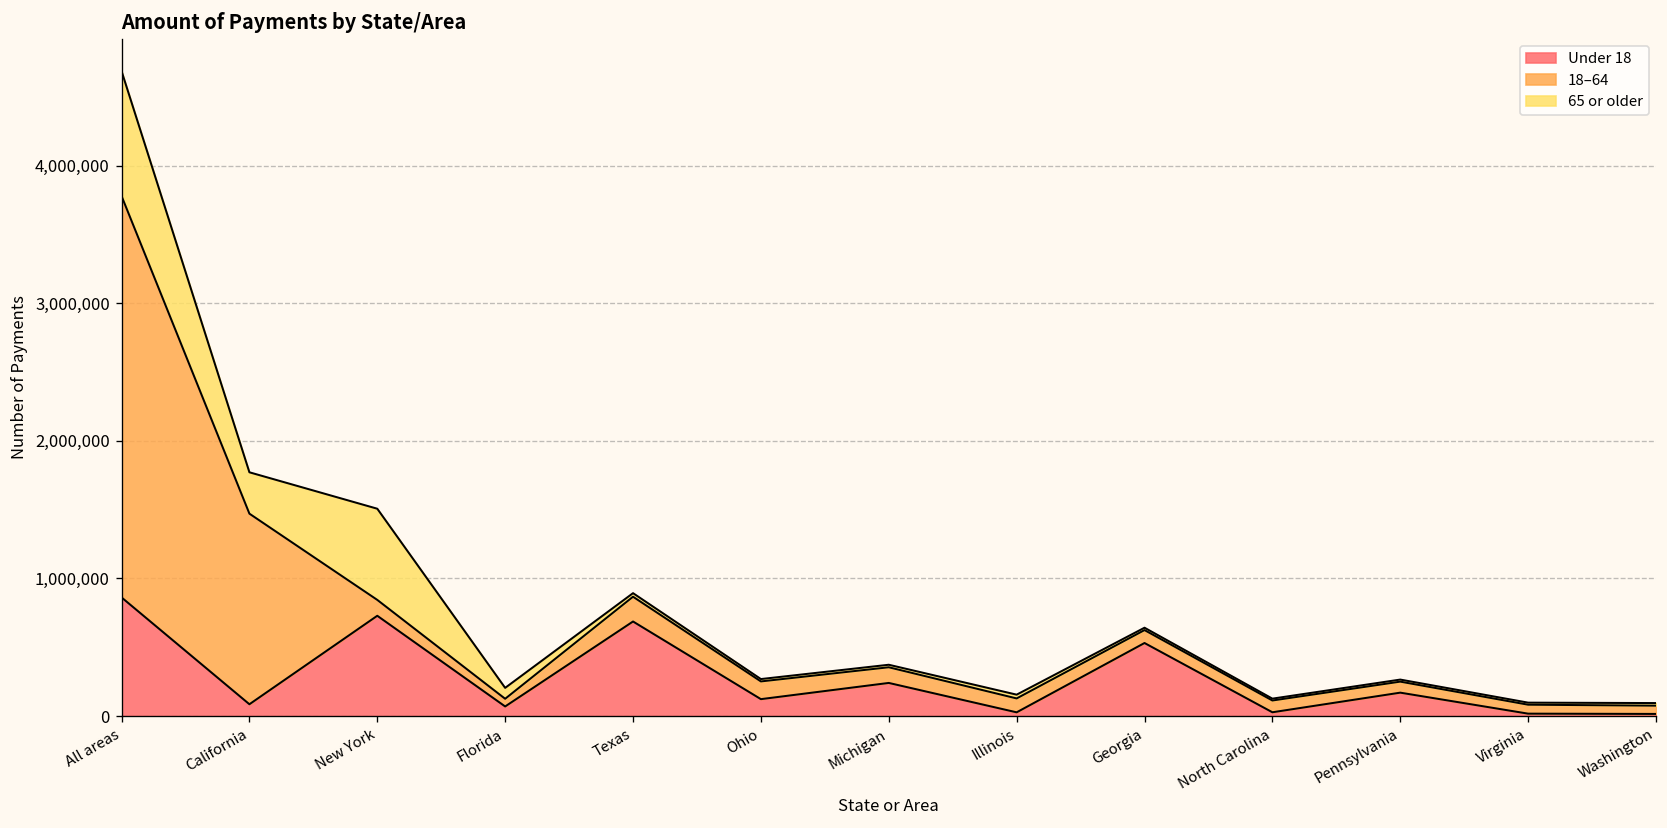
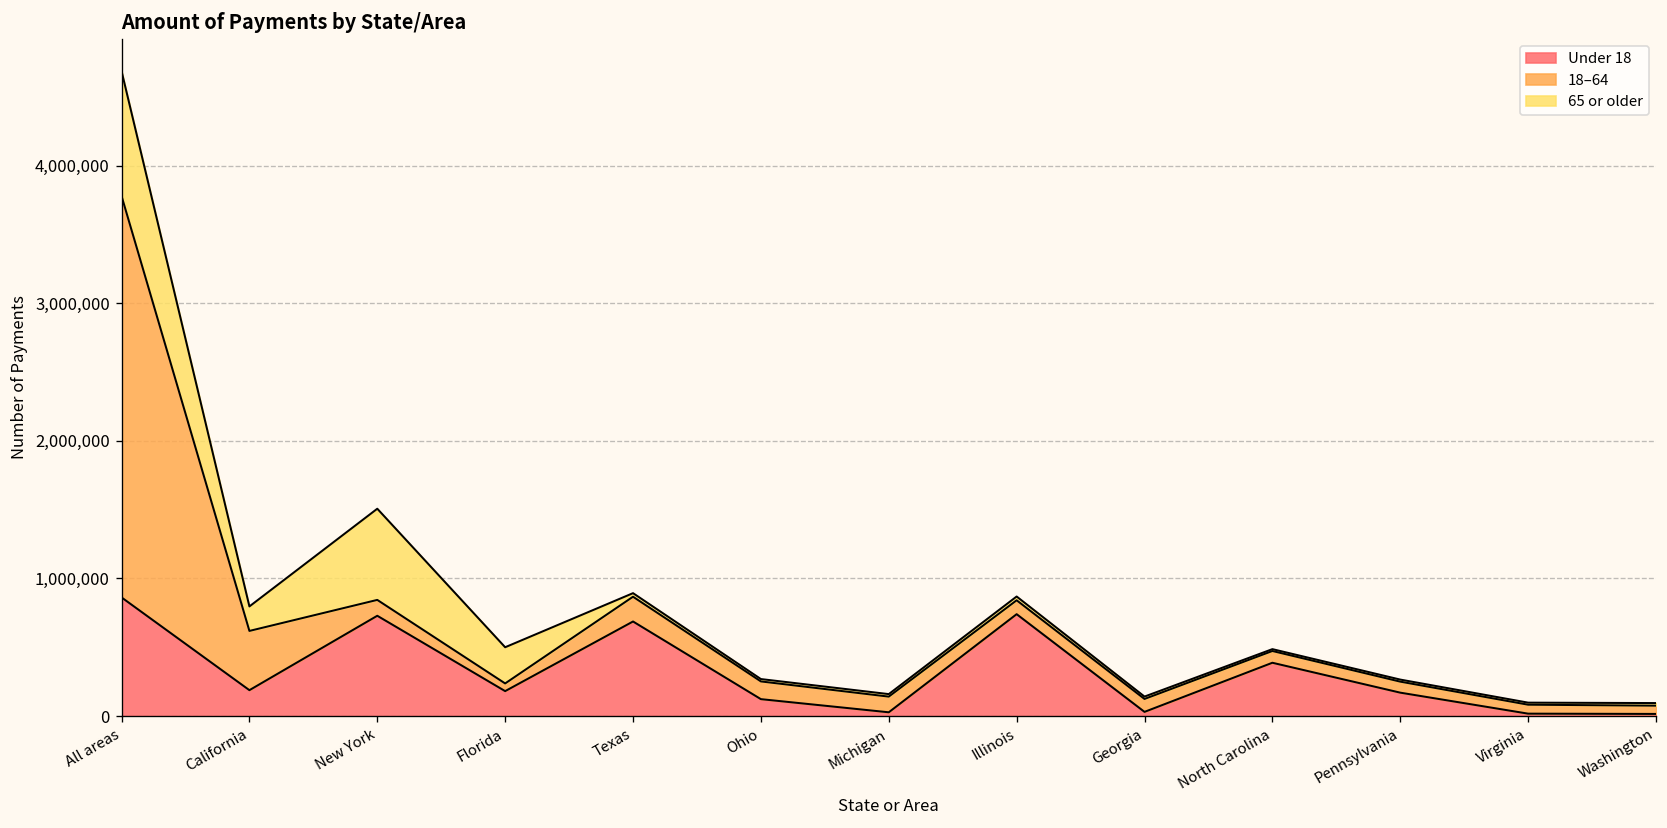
Under 18, California: 90,000 -> 190,000
18–64, California: 1,380,000 -> 430,000
65 or older, California: 300,000 -> 180,000
Under 18, Florida: 70,000 -> 180,000
65 or older, Florida: 80,000 -> 260,000
Under 18, Michigan: 240,000 -> 30,000
Under 18, Illinois: 30,000 -> 740,000
Under 18, Georgia: 530,000 -> 30,000
Under 18, North Carolina: 30,000 -> 390,000
